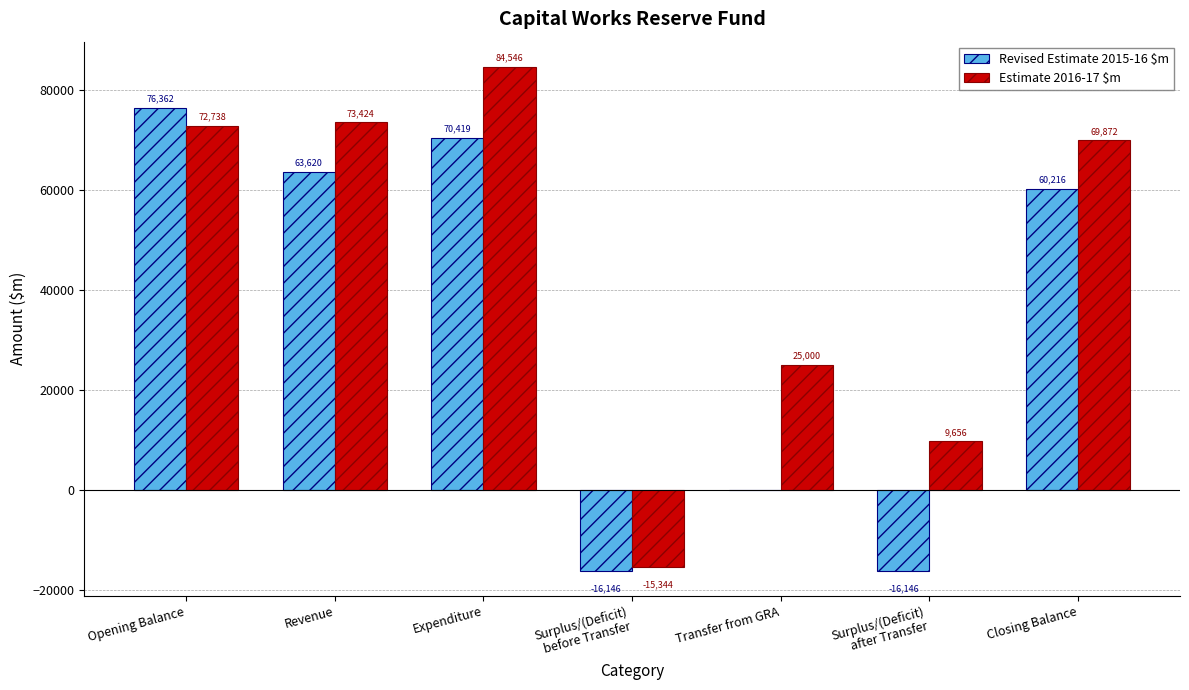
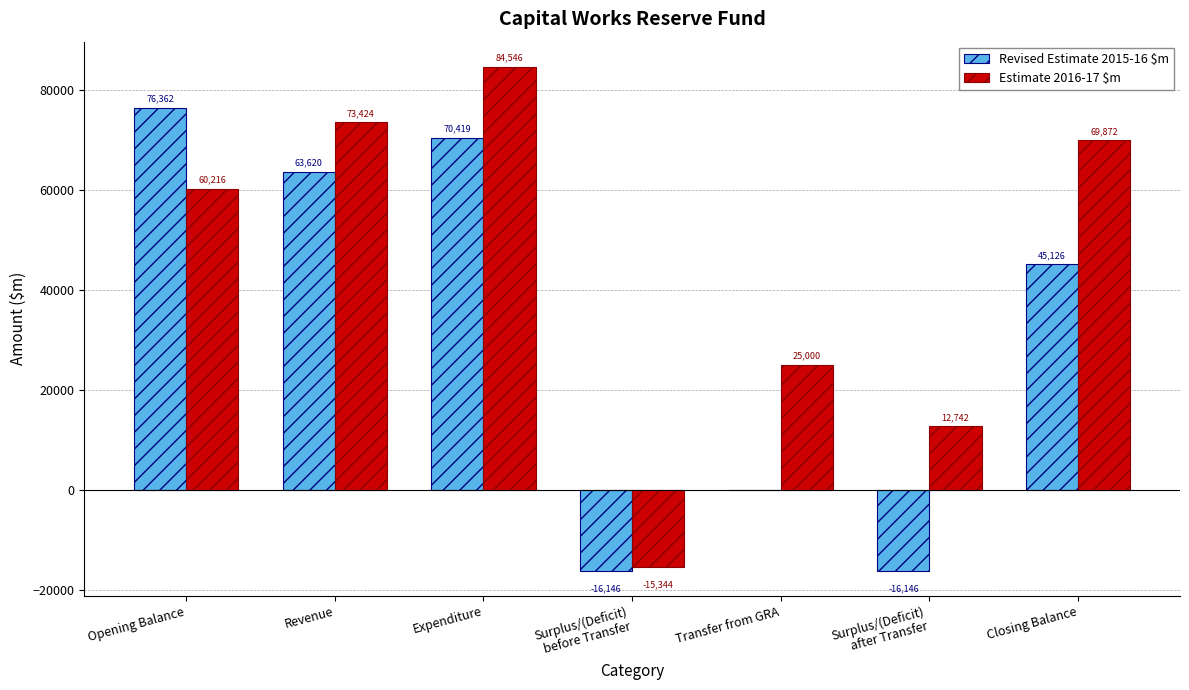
Estimate 2016-17 $m, Opening Balance: 72,738 -> 60,216
Estimate 2016-17 $m, Surplus/(Deficit) after Transfer: 9,656 -> 12,742
Revised Estimate 2015-16 $m, Closing Balance: 60,216 -> 45,126
